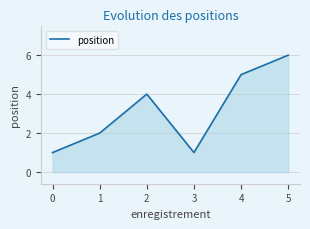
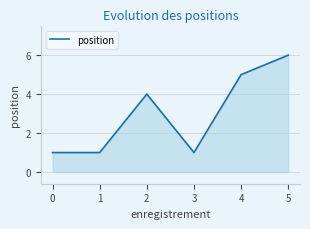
1: 2 -> 1
